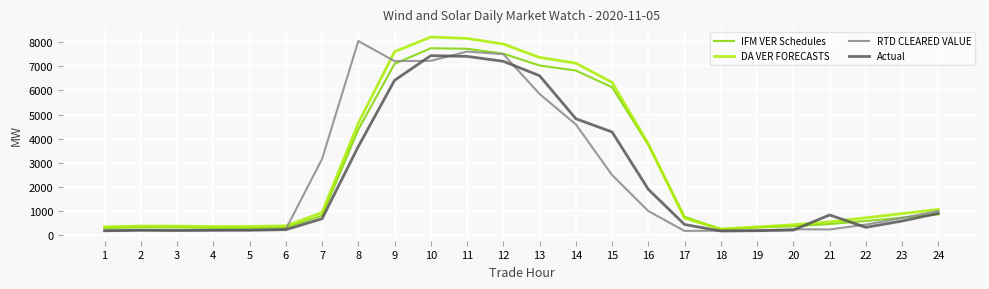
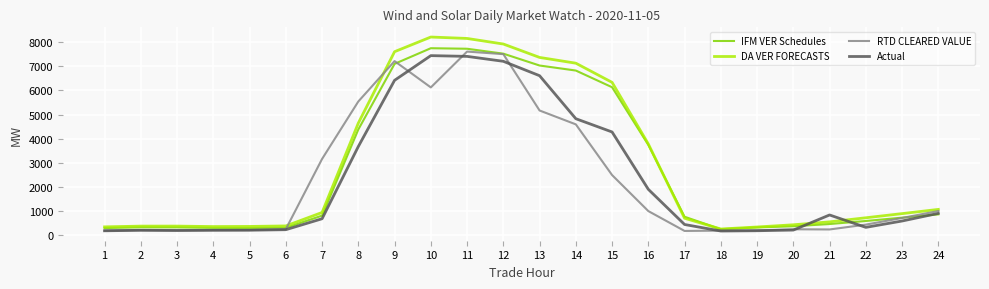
RTD CLEARED VALUE, 8: 8100 -> 5500
RTD CLEARED VALUE, 10: 7200 -> 6100
RTD CLEARED VALUE, 13: 5900 -> 5200
